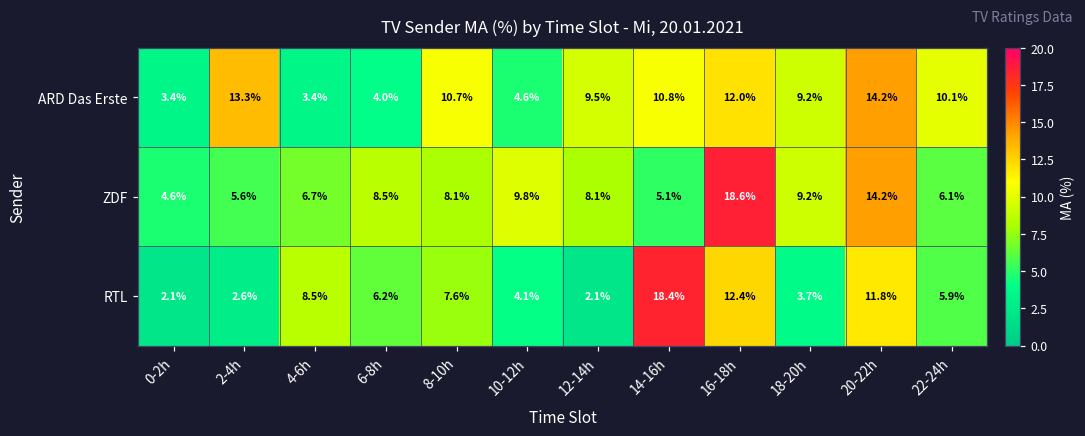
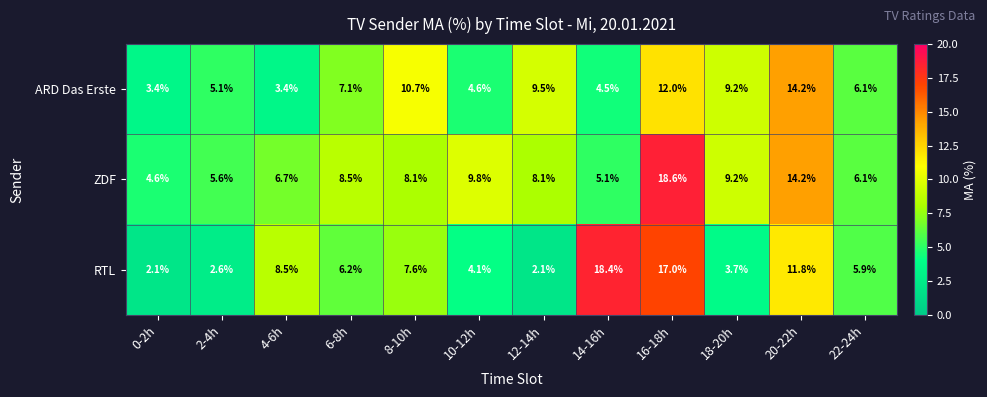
ARD Das Erste, 2-4h: 13.3% -> 5.1%
ARD Das Erste, 6-8h: 4.0% -> 7.1%
ARD Das Erste, 14-16h: 10.8% -> 4.5%
ARD Das Erste, 22-24h: 10.1% -> 6.1%
RTL, 16-18h: 12.4% -> 17.0%
